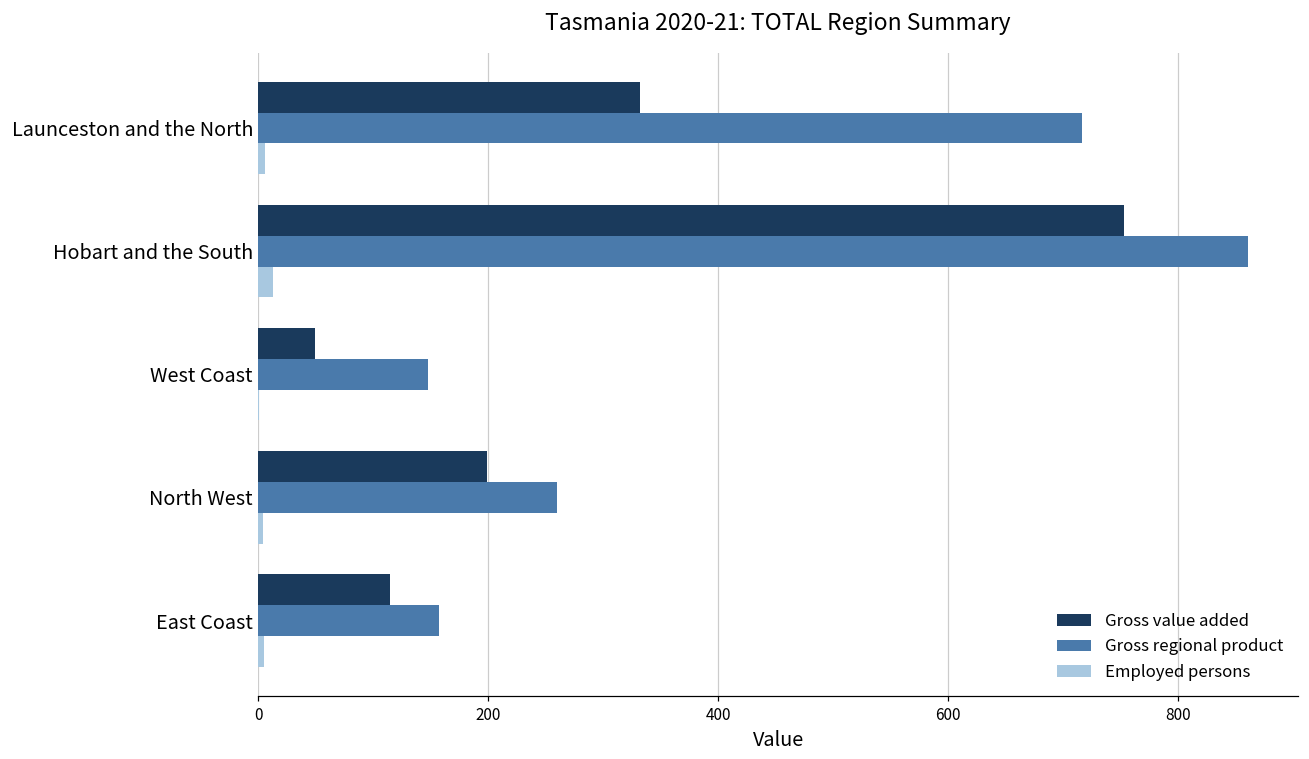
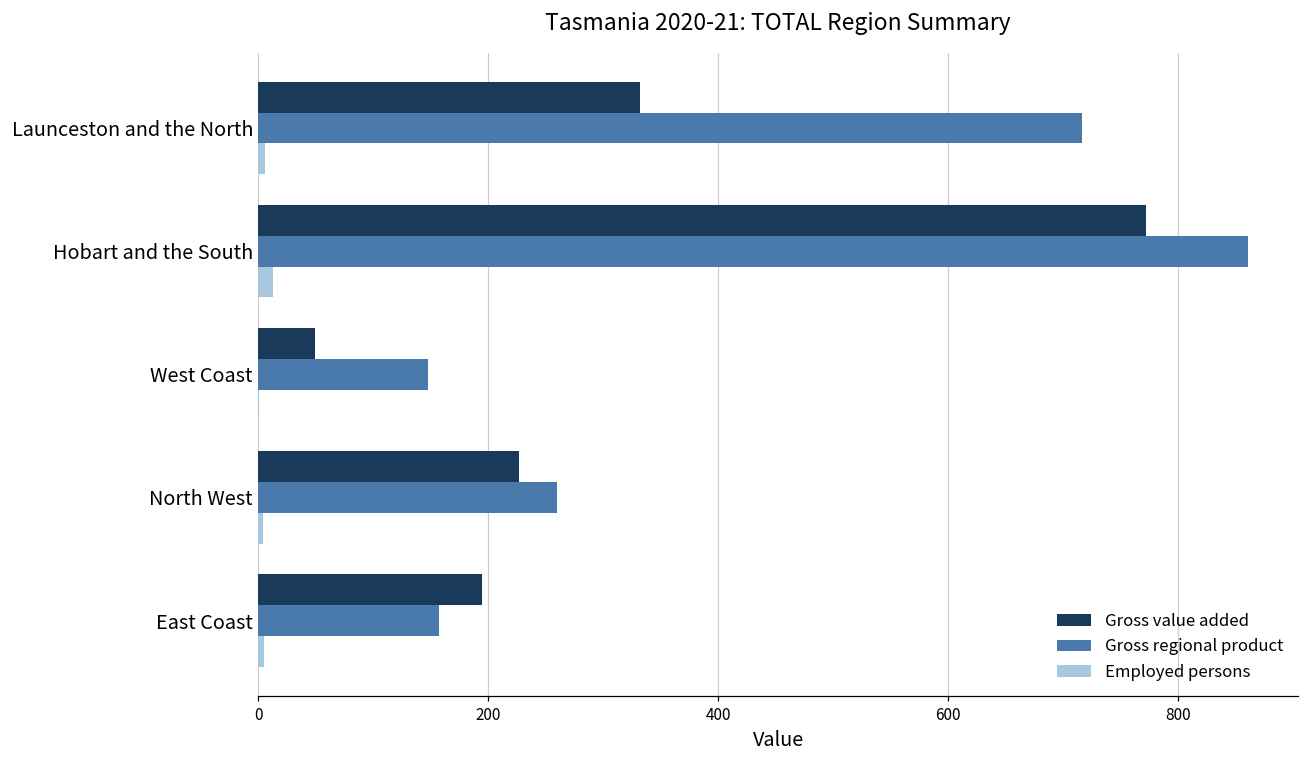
Gross value added, Hobart and the South: 753 -> 772
Gross value added, North West: 199 -> 226
Gross value added, East Coast: 115 -> 195
